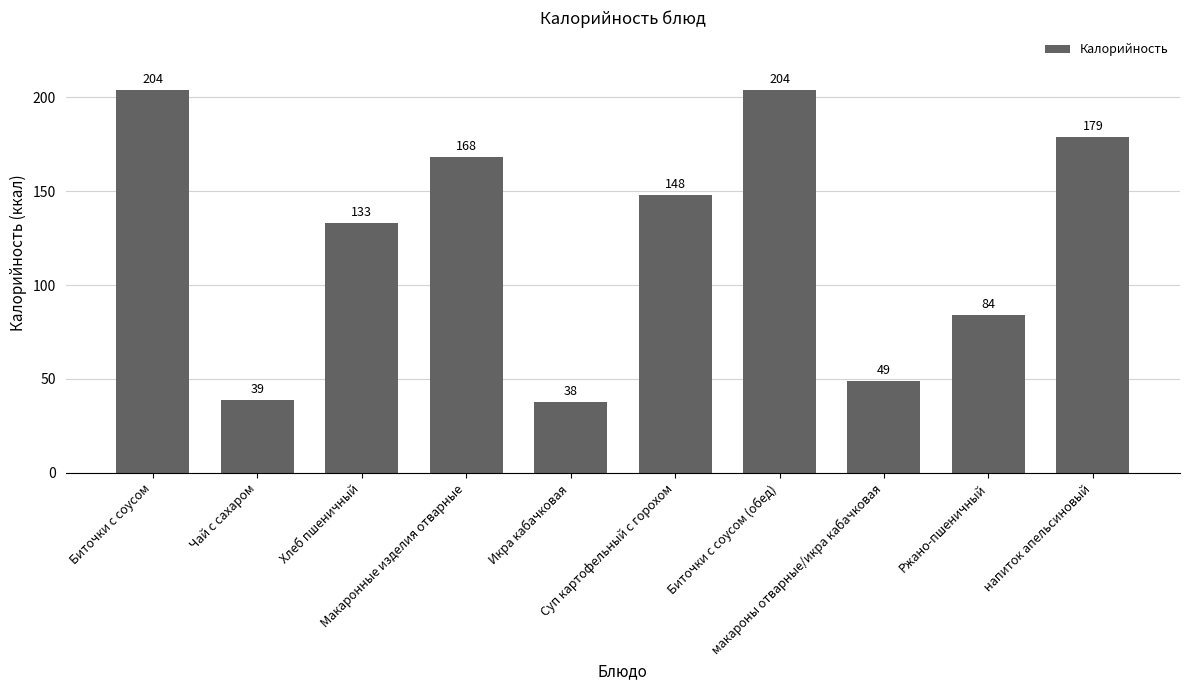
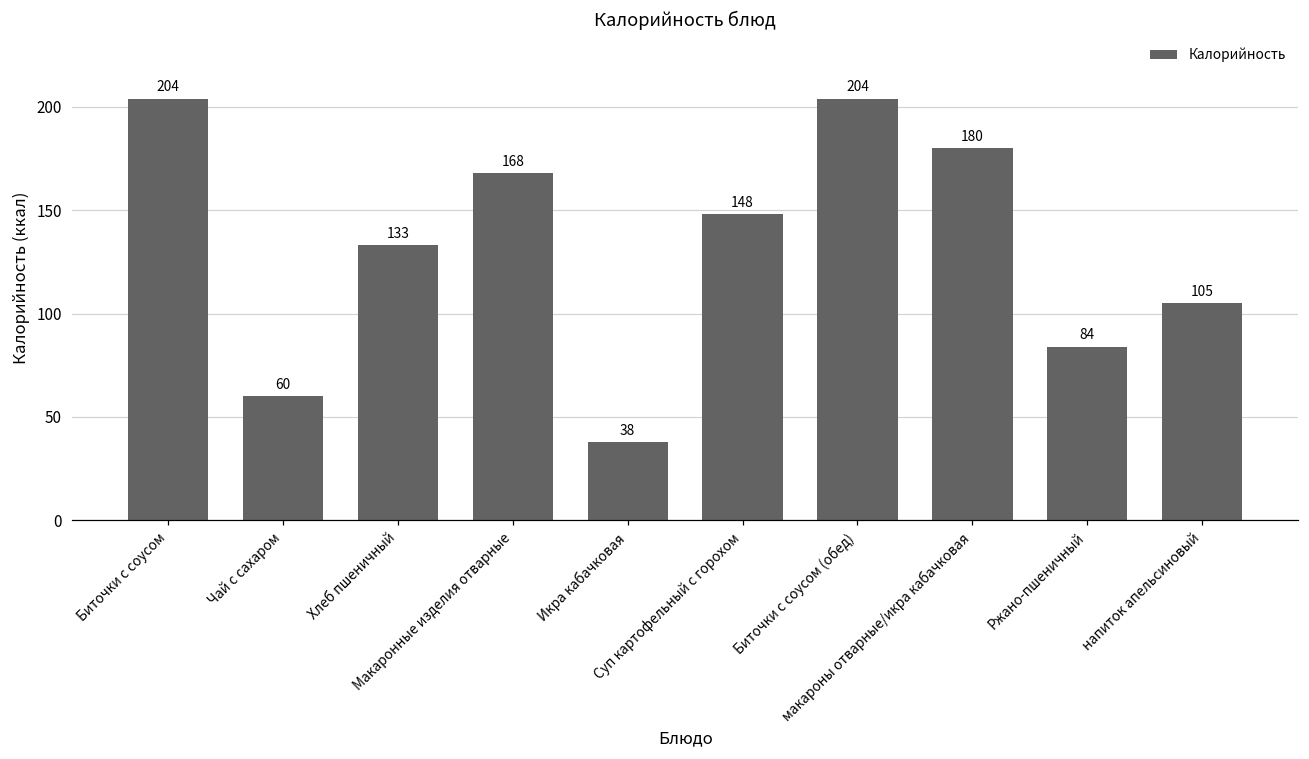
Чай с сахаром: 39 -> 60
макароны отварные/икра кабачковая: 49 -> 180
напиток апельсиновый: 179 -> 105
